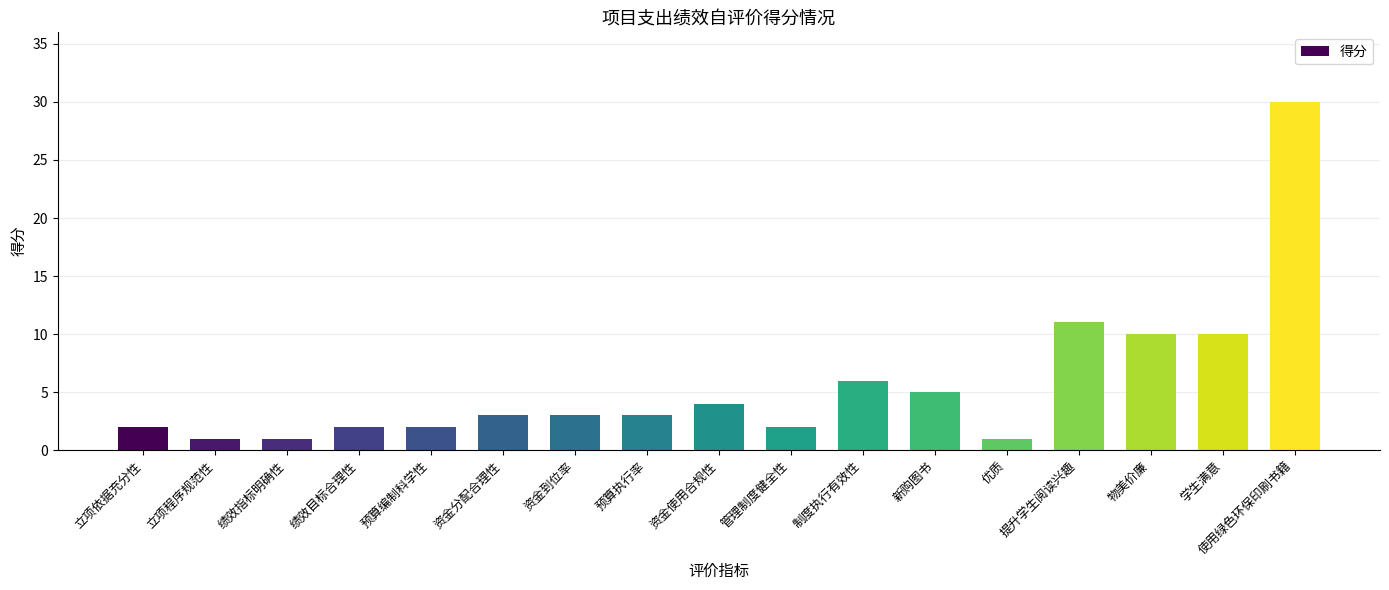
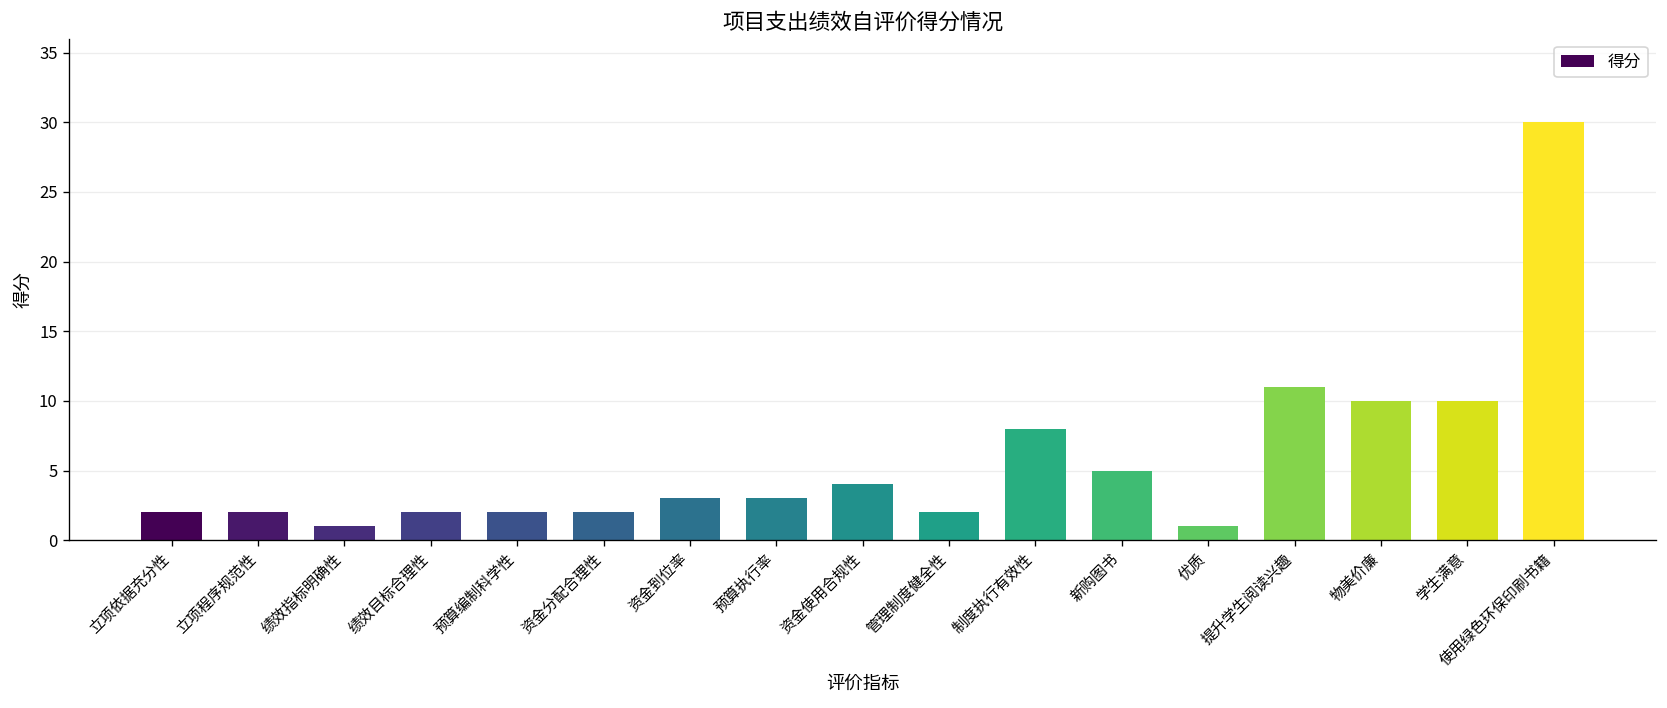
立项程序规范性: 1 -> 2
资金分配合理性: 3 -> 2
制度执行有效性: 6 -> 8
